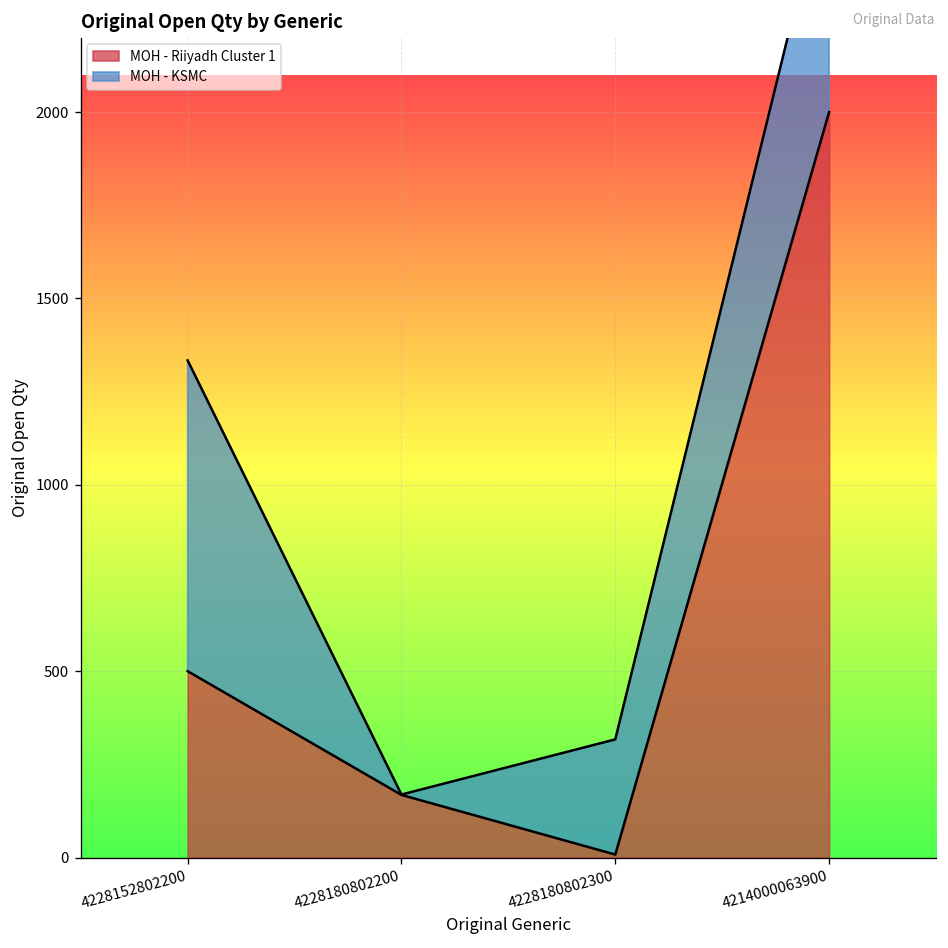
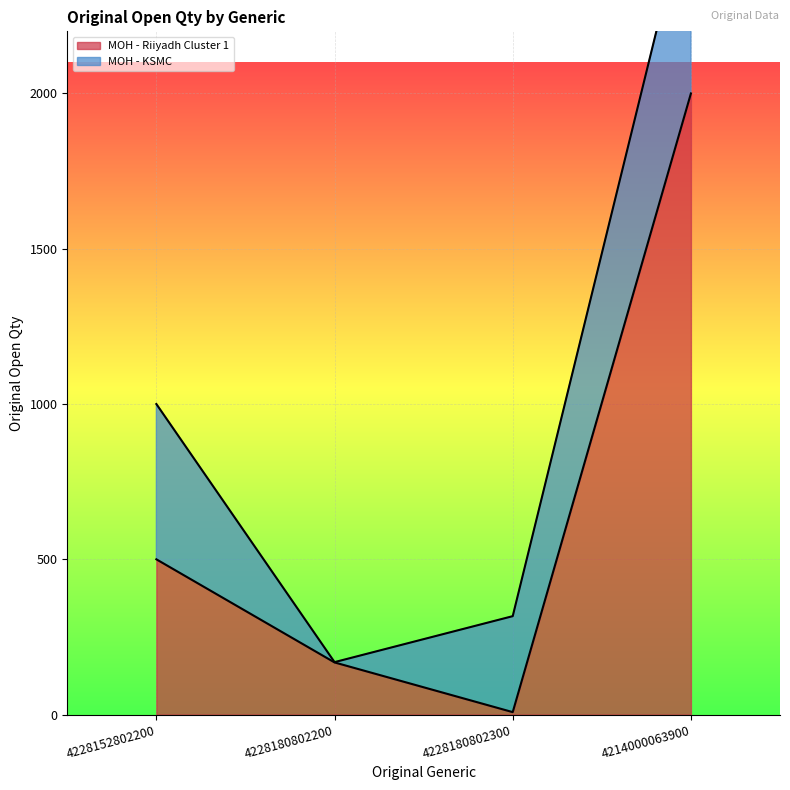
MOH - KSMC, 4228152802200: 830 -> 500
